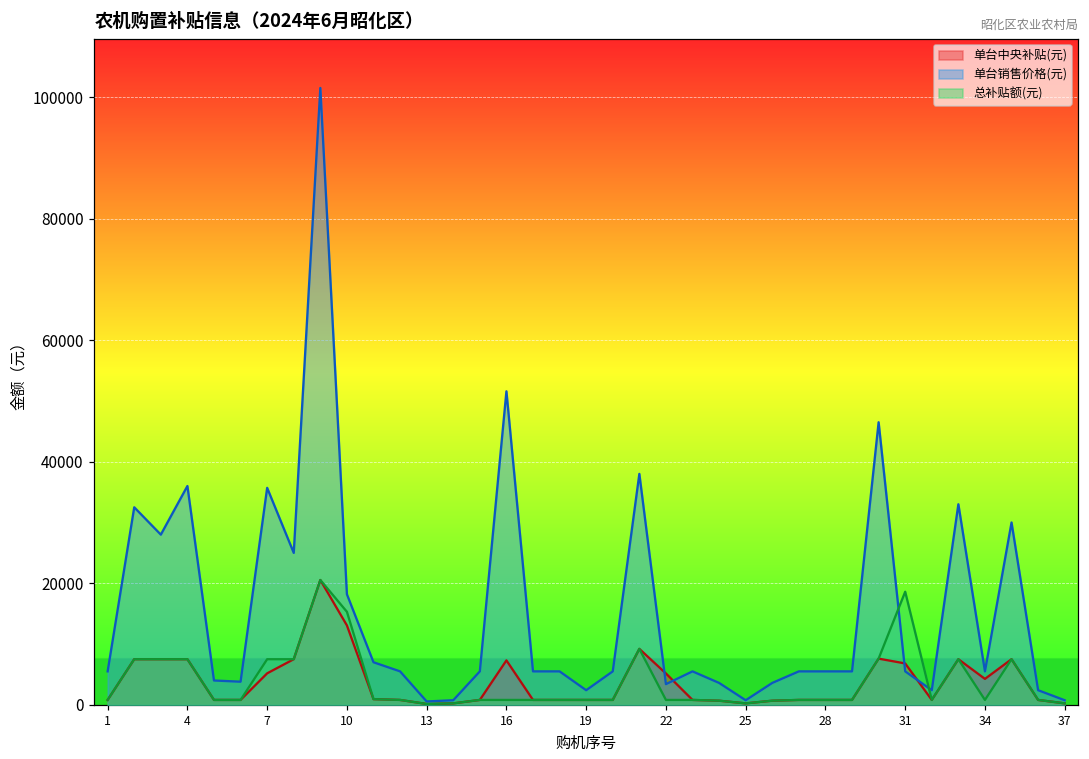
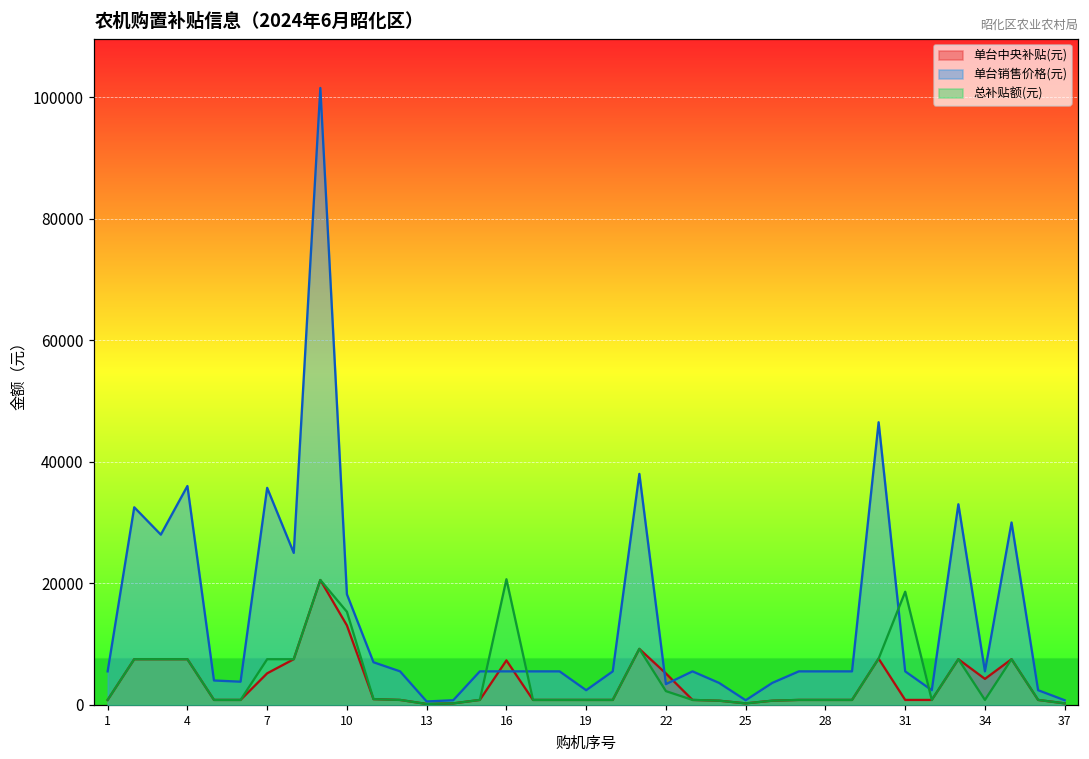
单台销售价格(元), 16: 52000 -> 6000
总补贴额(元), 16: 1000 -> 21000
总补贴额(元), 22: 1000 -> 2000
单台中央补贴(元), 31: 7000 -> 1000
